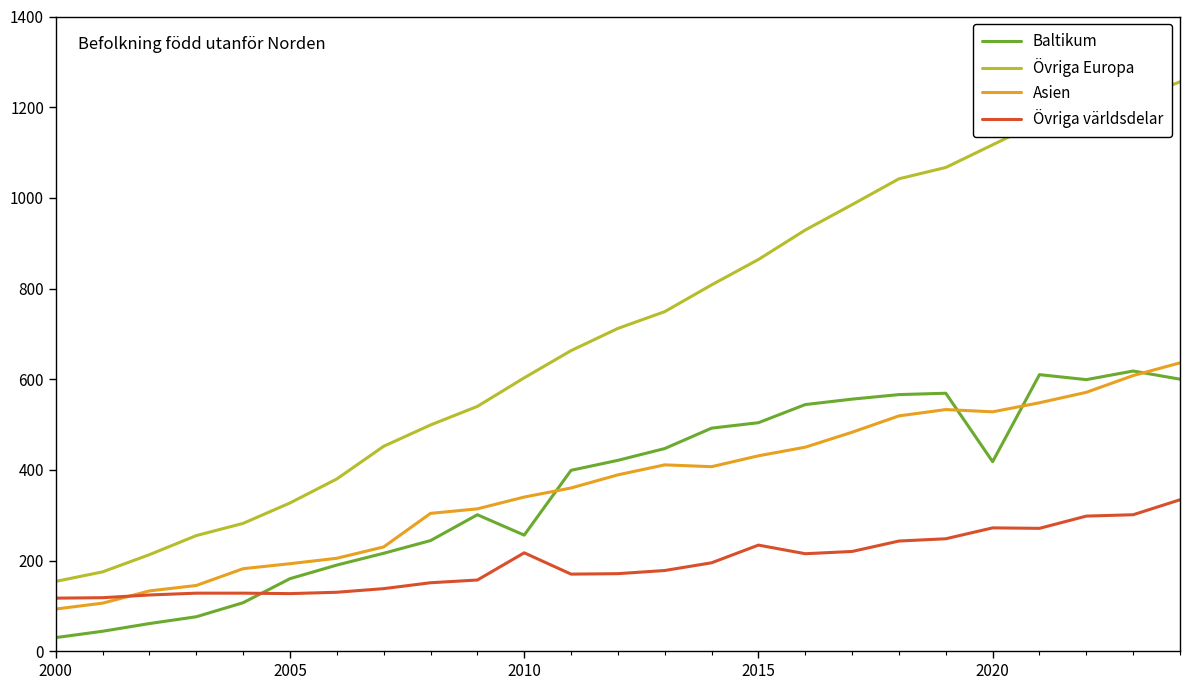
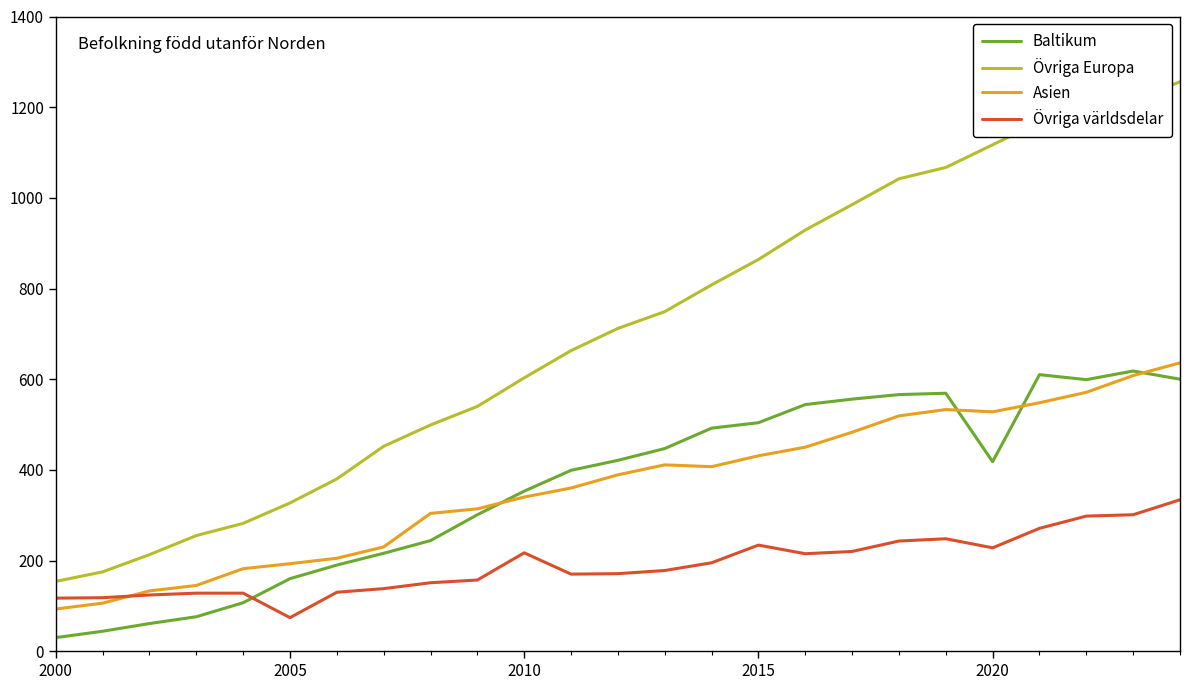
Övriga världsdelar, 2005: 130 -> 70
Baltikum, 2010: 260 -> 350
Övriga världsdelar, 2020: 270 -> 230
